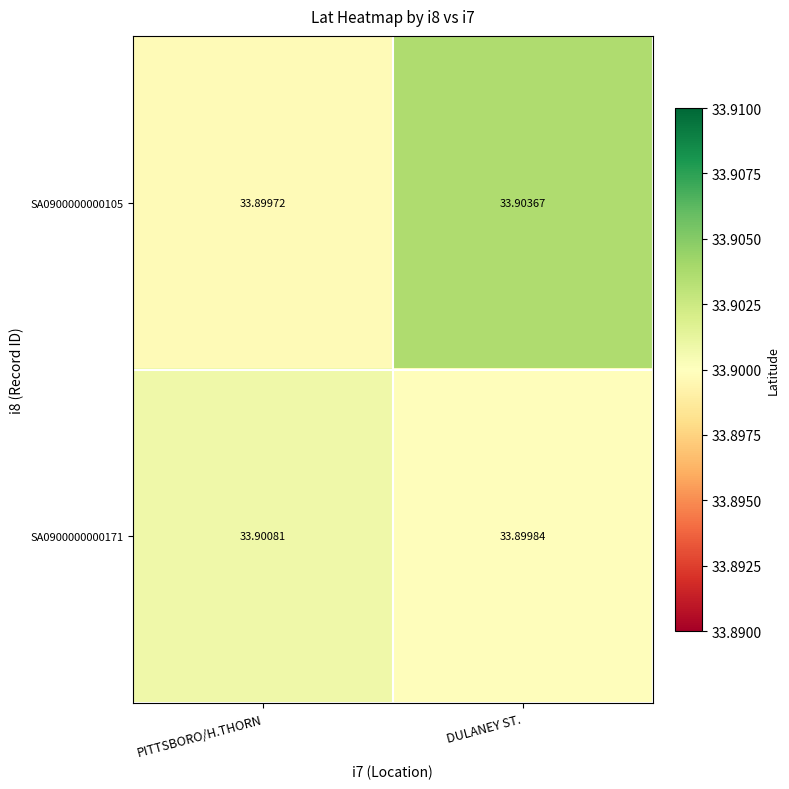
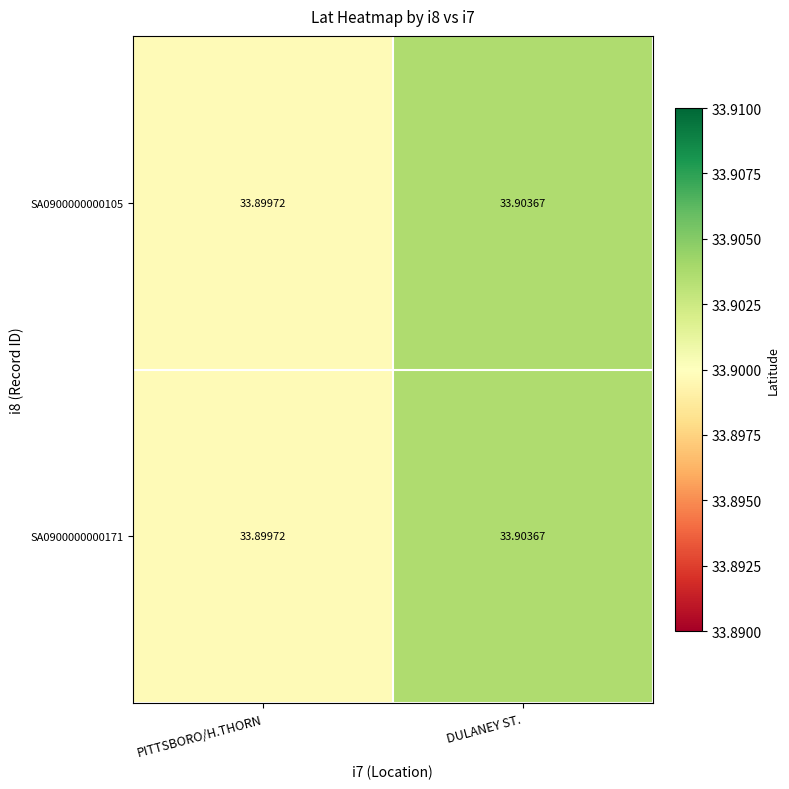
SA0900000000171, PITTSBORO/H.THORN: 33.90081 -> 33.89972
SA0900000000171, DULANEY ST.: 33.89984 -> 33.90367
